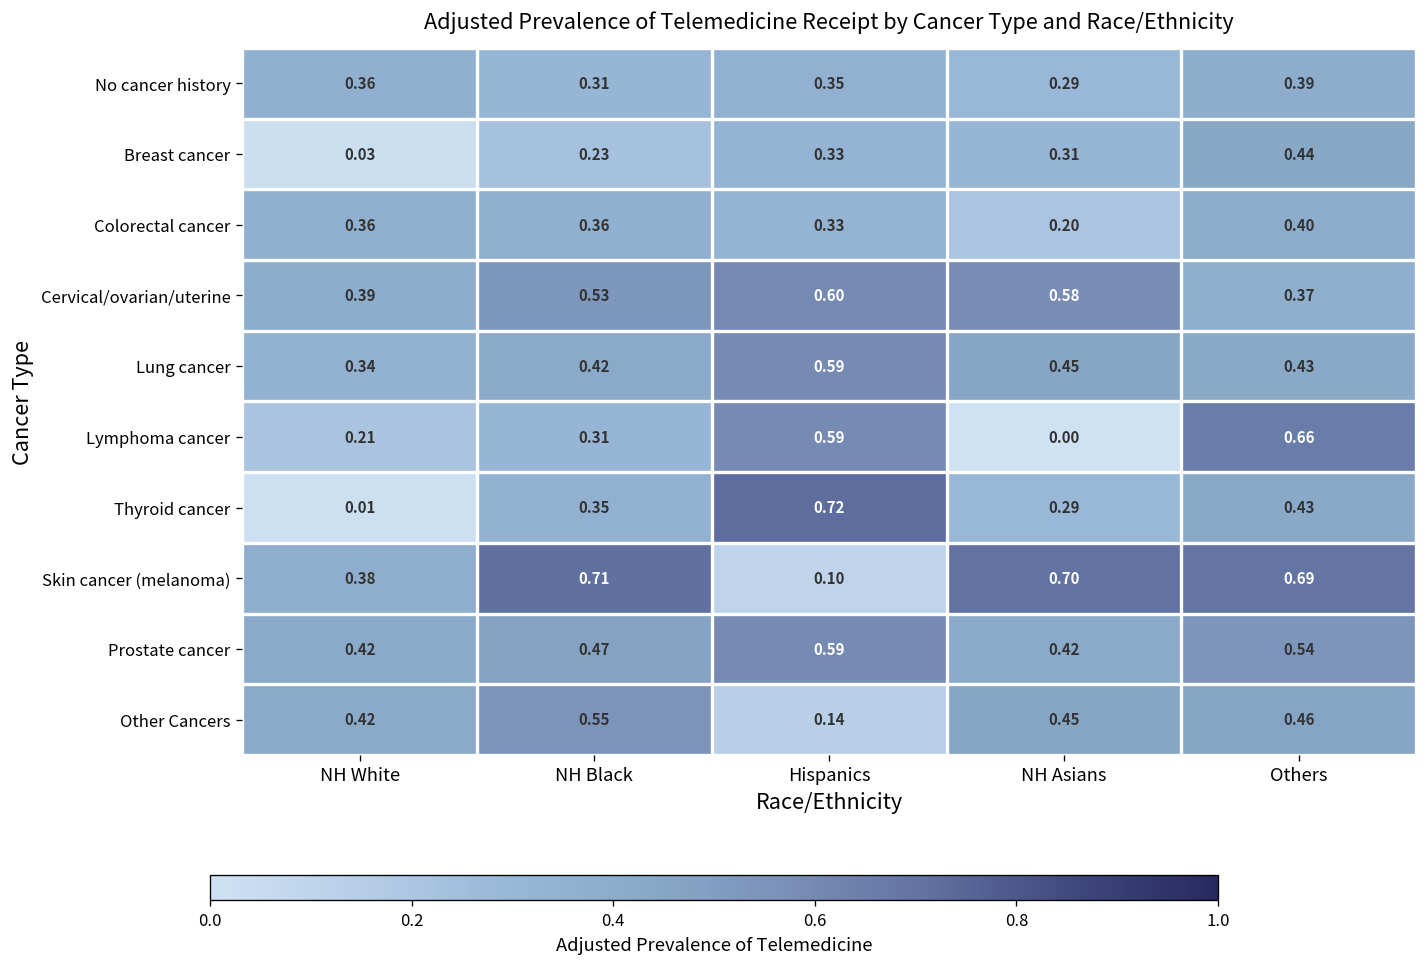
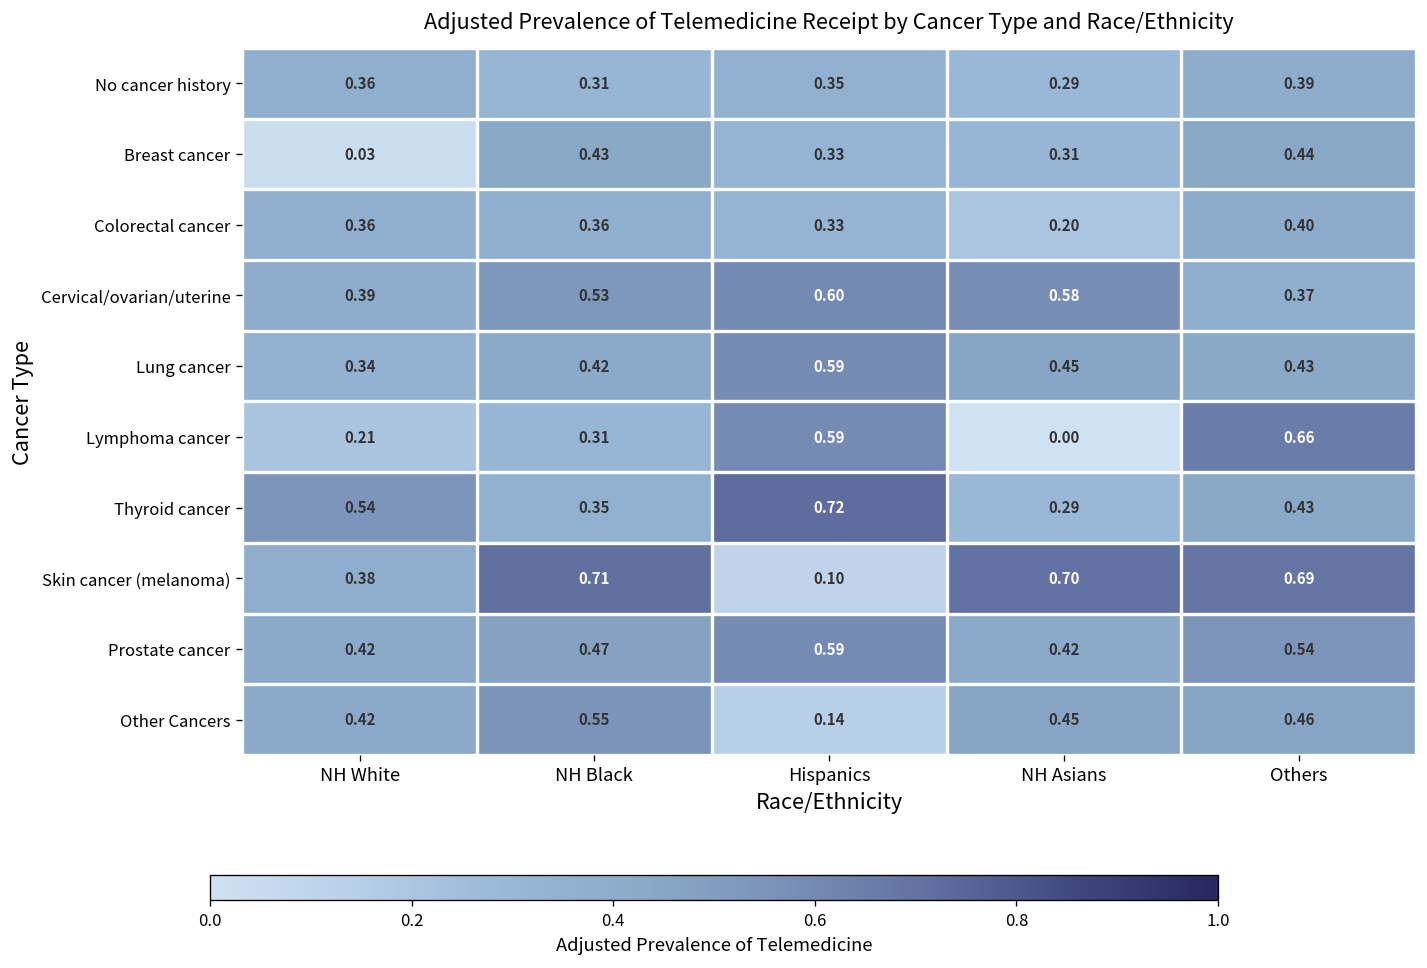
Breast cancer, NH Black: 0.23 -> 0.43
Thyroid cancer, NH White: 0.01 -> 0.54
